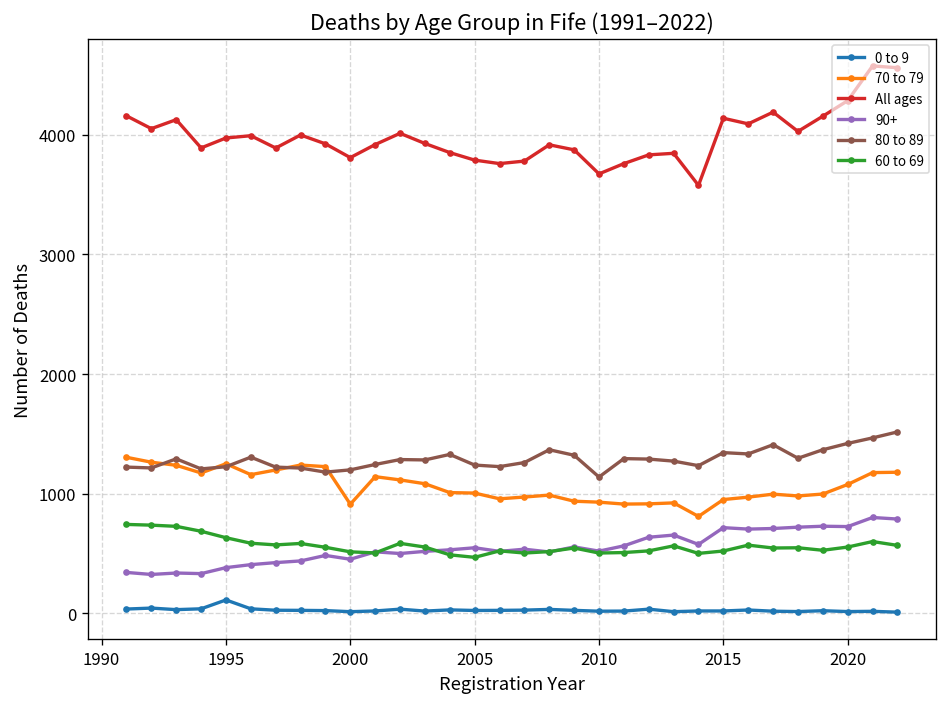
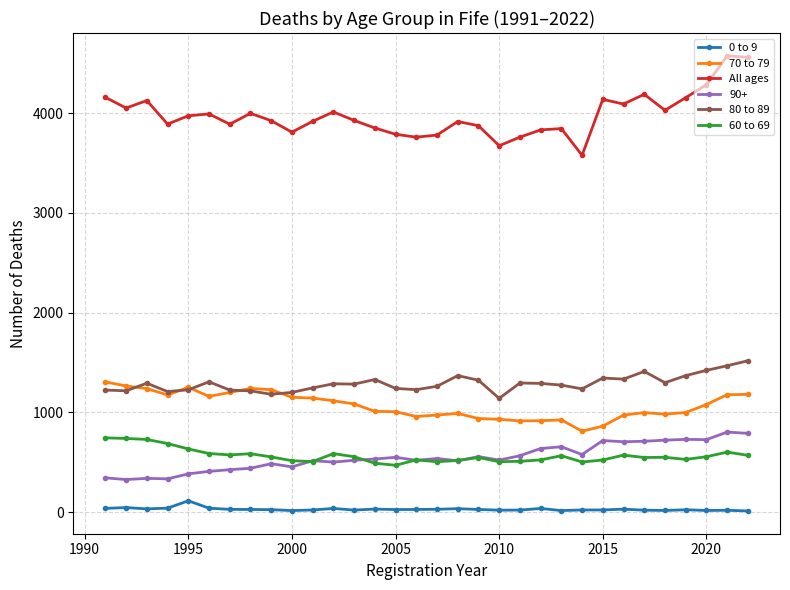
70 to 79, 2000: 900 -> 1200
70 to 79, 2015: 1000 -> 900
